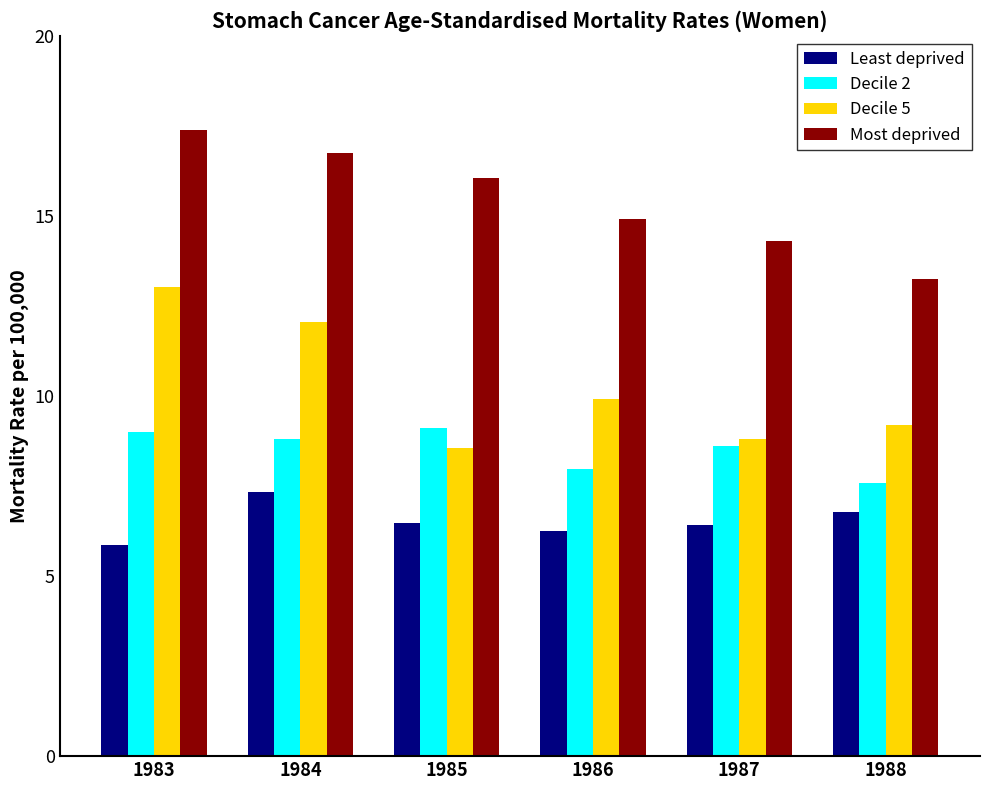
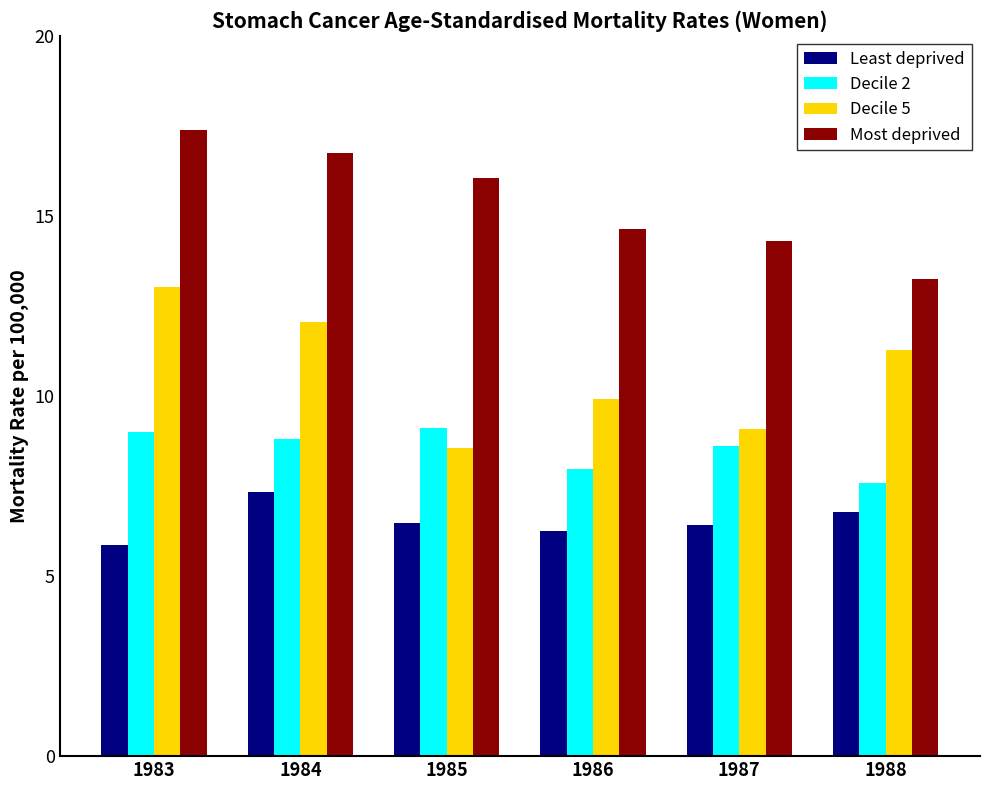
Most deprived, 1986: 14.9 -> 14.6
Decile 5, 1987: 8.8 -> 9.1
Decile 5, 1988: 9.2 -> 11.3
